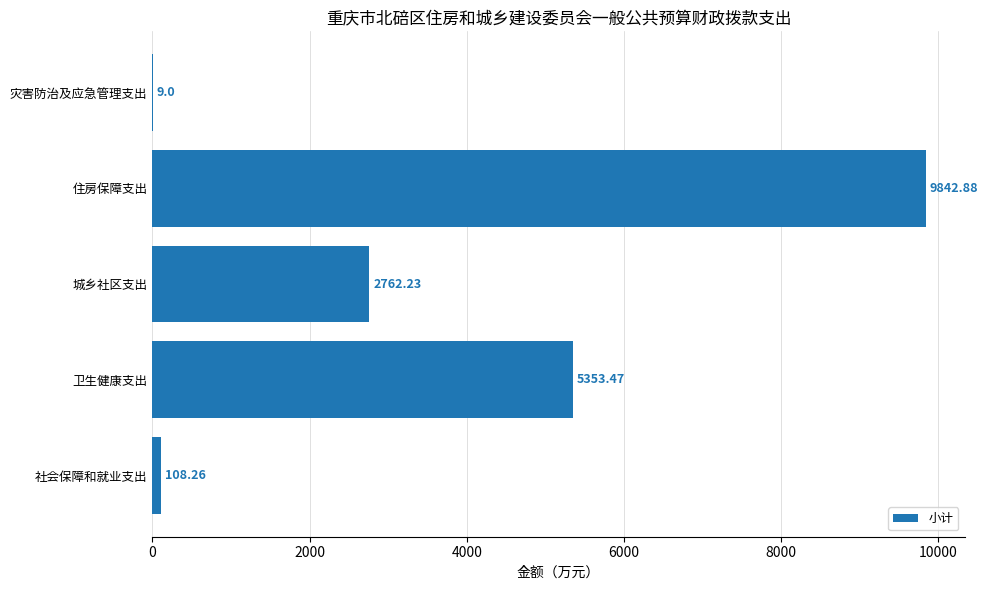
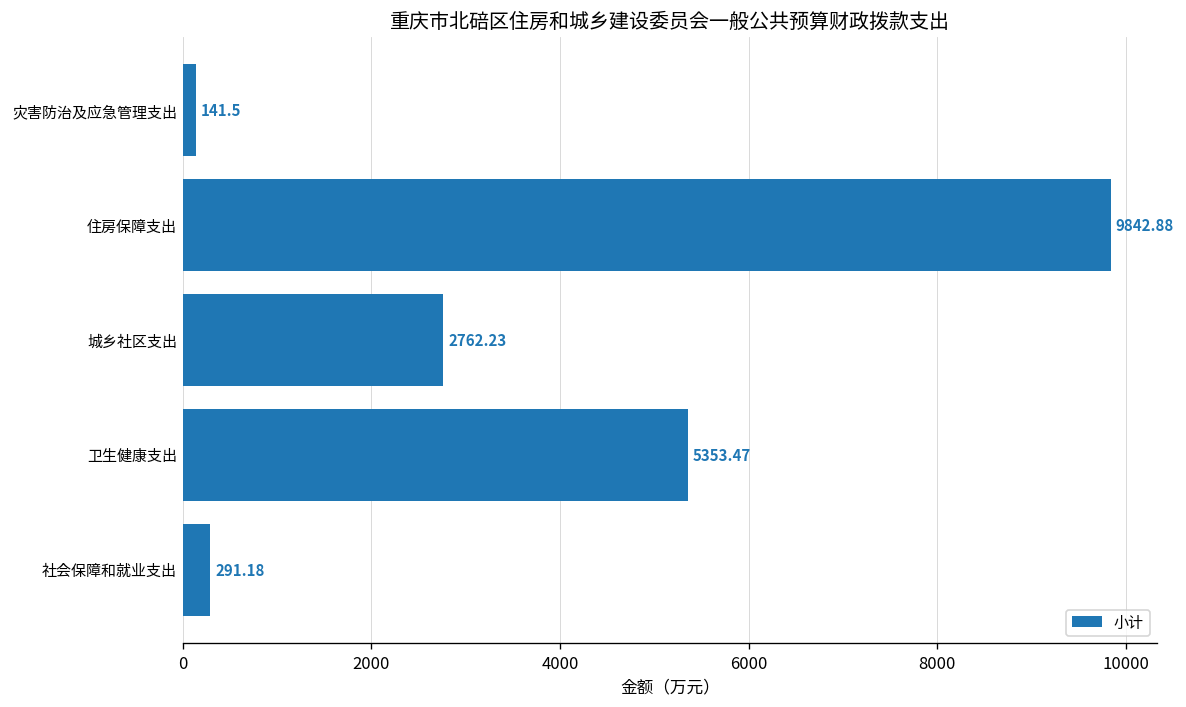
灾害防治及应急管理支出: 9.0 -> 141.5
社会保障和就业支出: 108.26 -> 291.18
